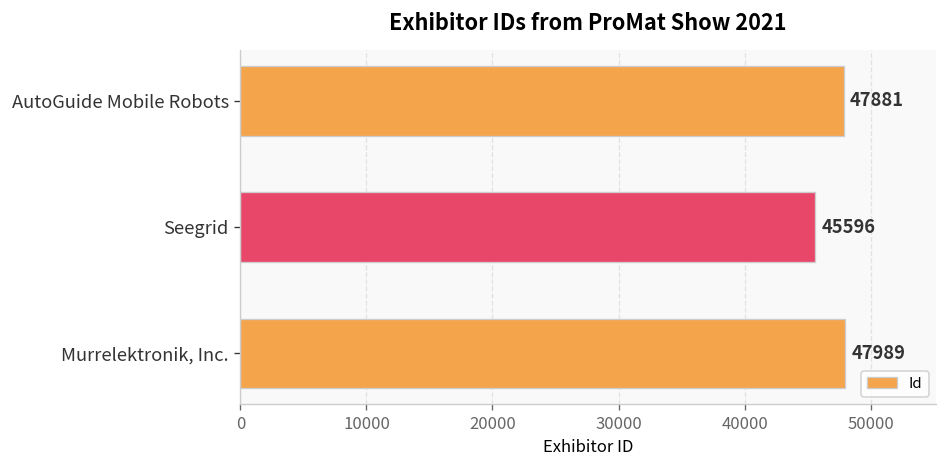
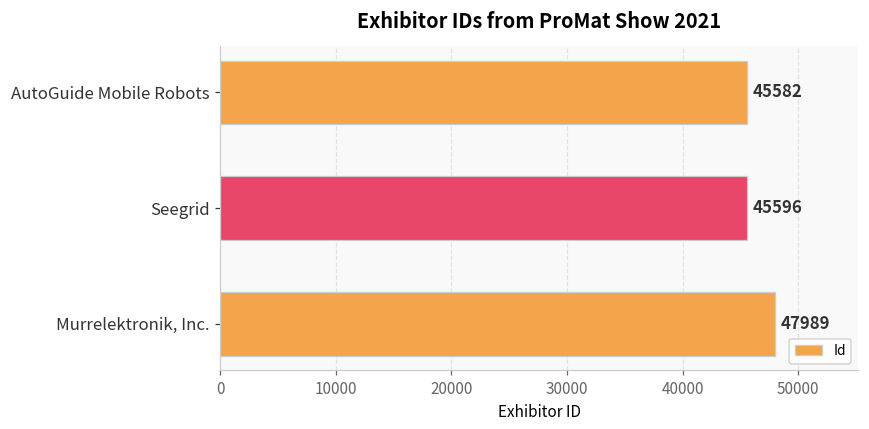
AutoGuide Mobile Robots: 47881 -> 45582
